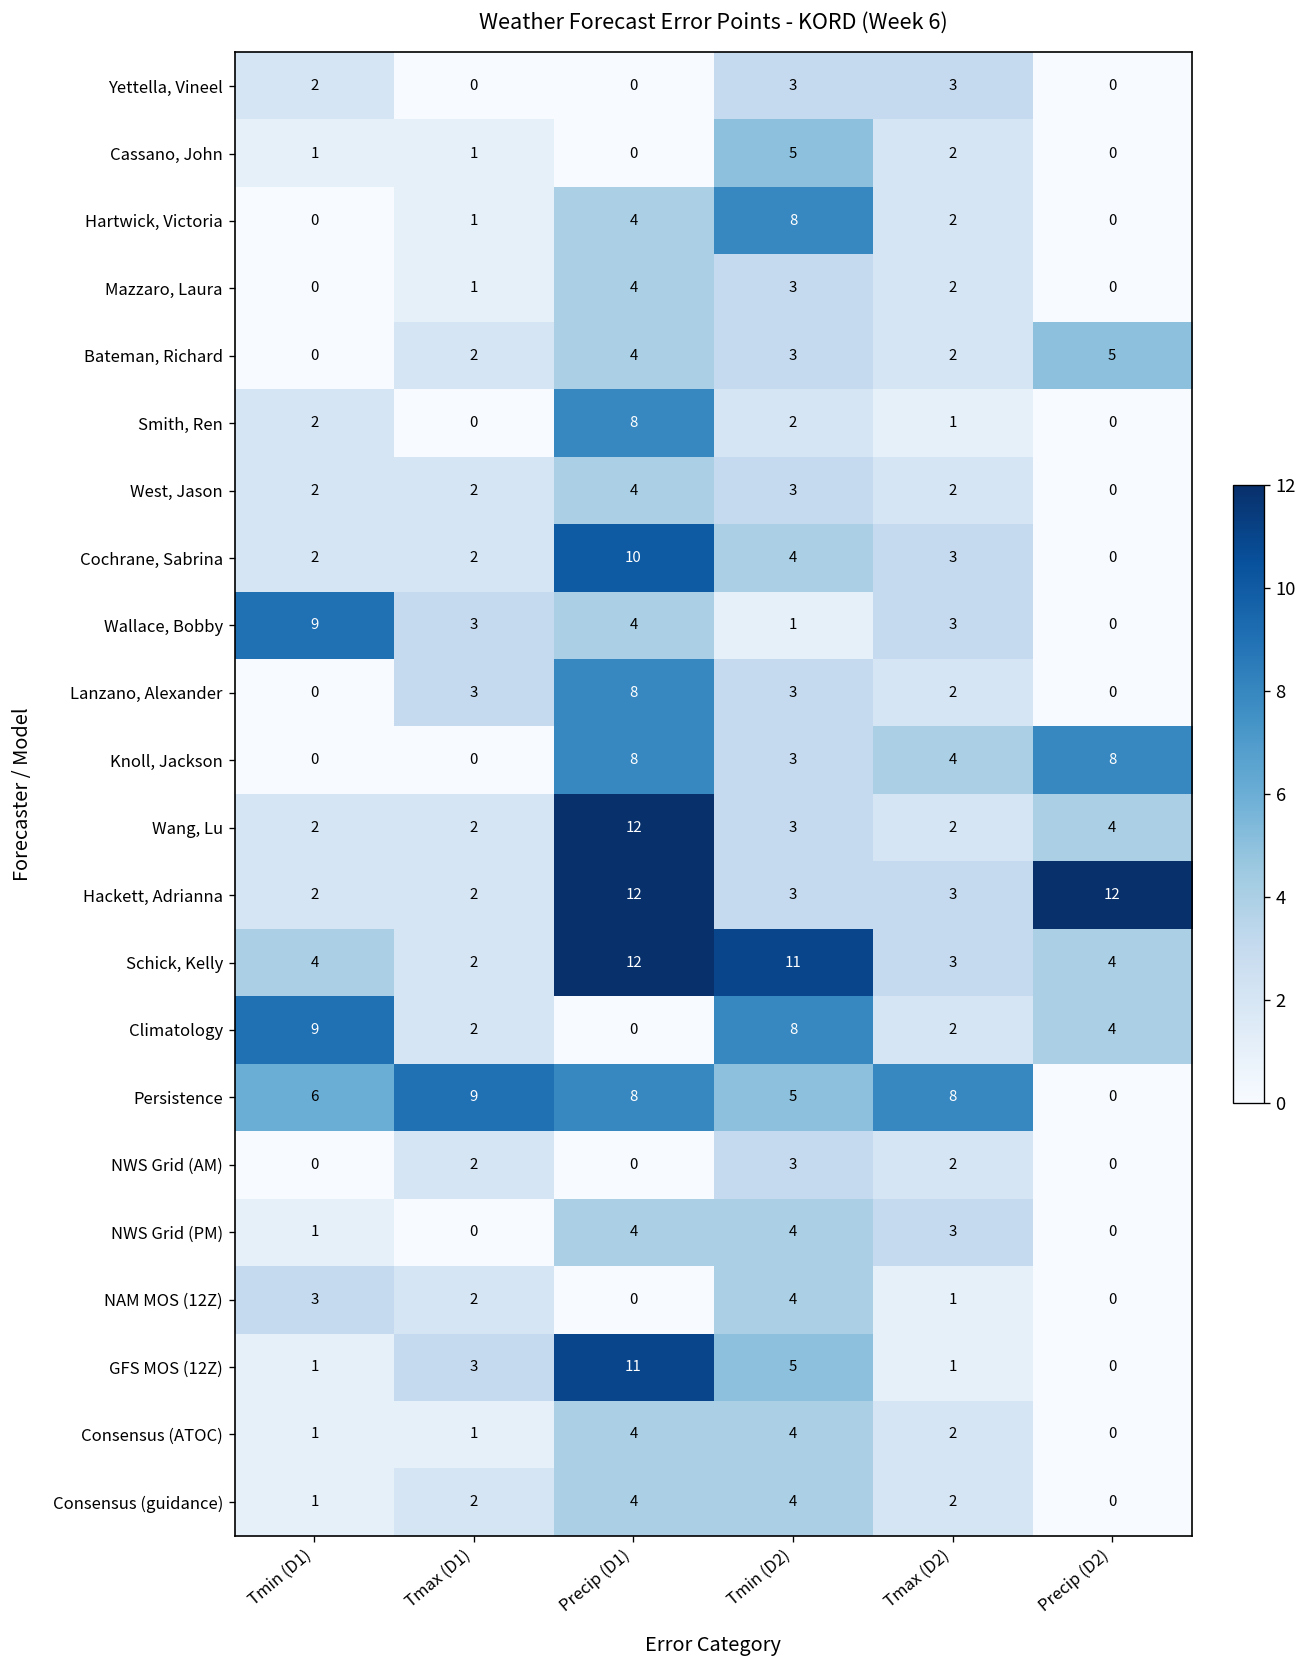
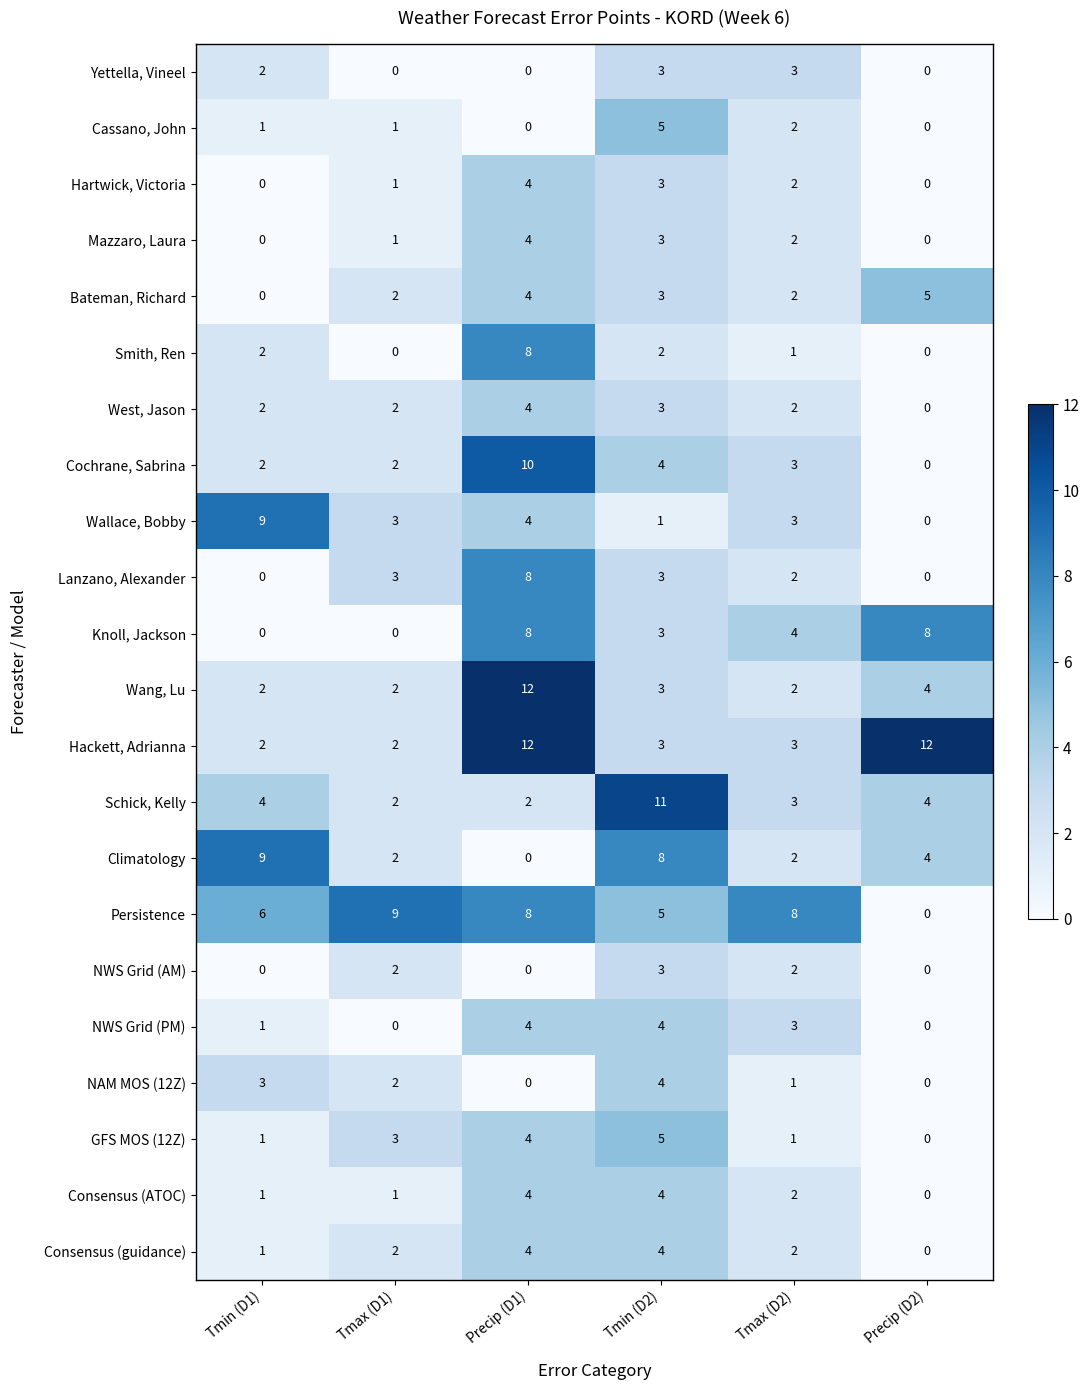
Hartwick, Victoria, Tmin (D2): 8 -> 3
Schick, Kelly, Precip (D1): 12 -> 2
GFS MOS (12Z), Precip (D1): 11 -> 4
